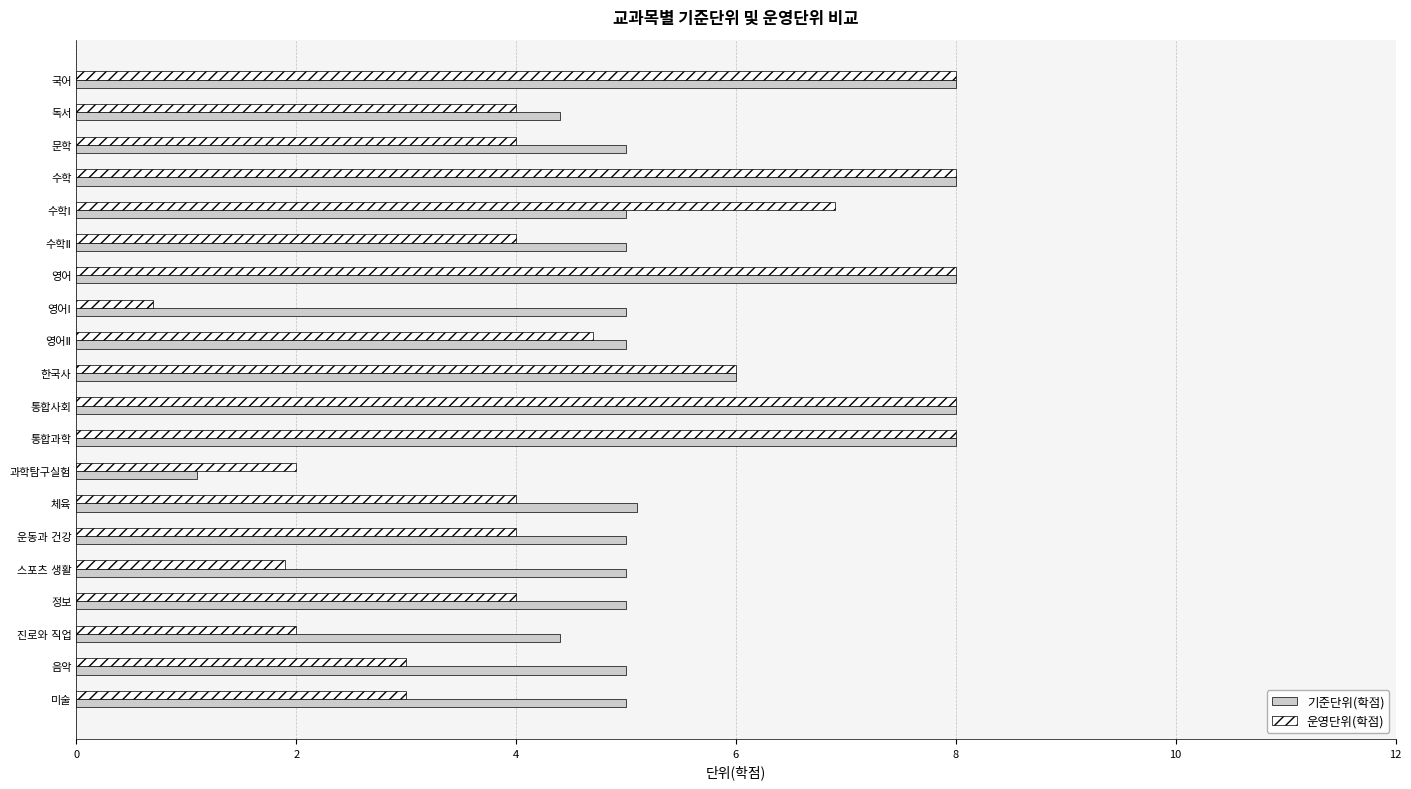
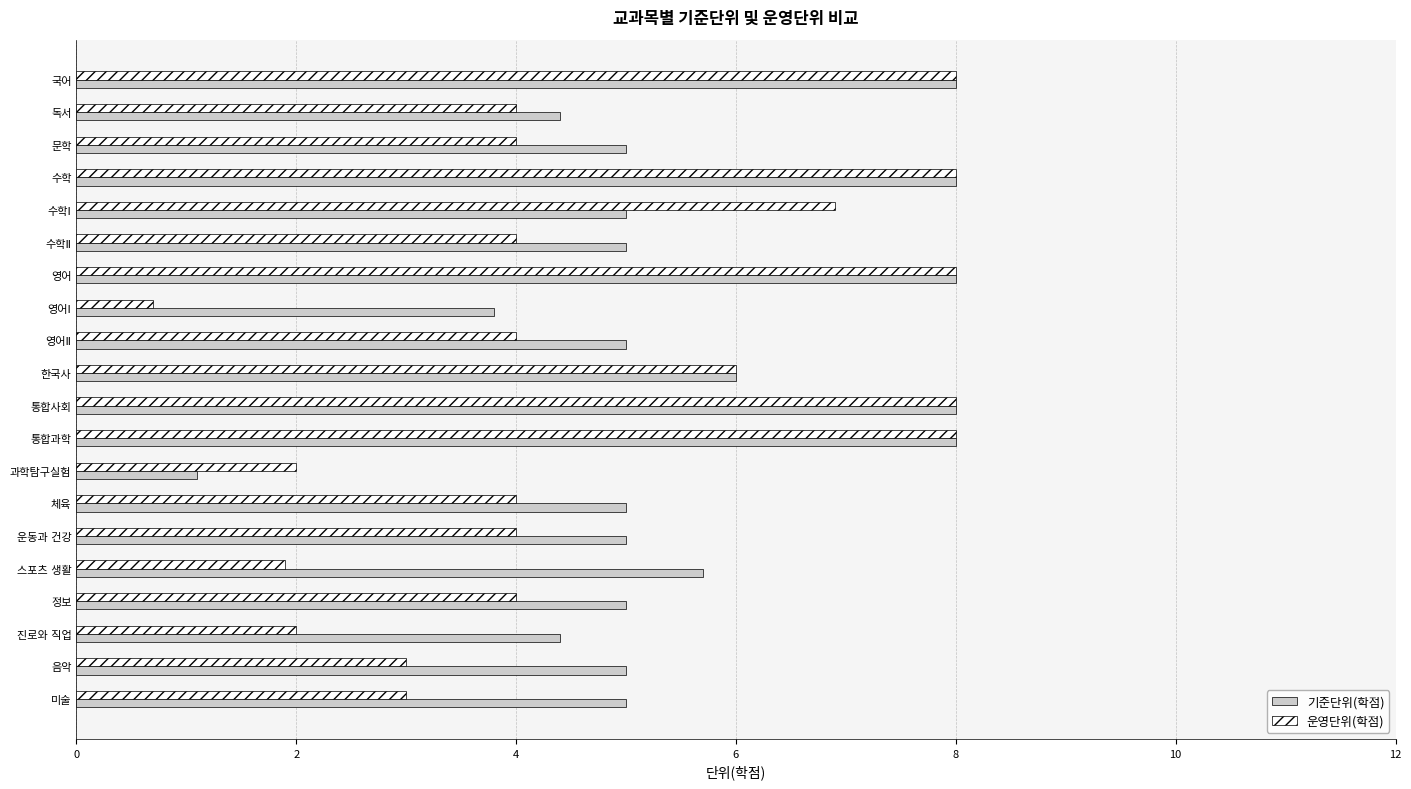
기준단위(학점), 영어Ⅰ: 5.0 -> 3.8
운영단위(학점), 영어Ⅱ: 4.7 -> 4.0
기준단위(학점), 체육: 5.1 -> 5.0
기준단위(학점), 스포츠 생활: 5.0 -> 5.7
